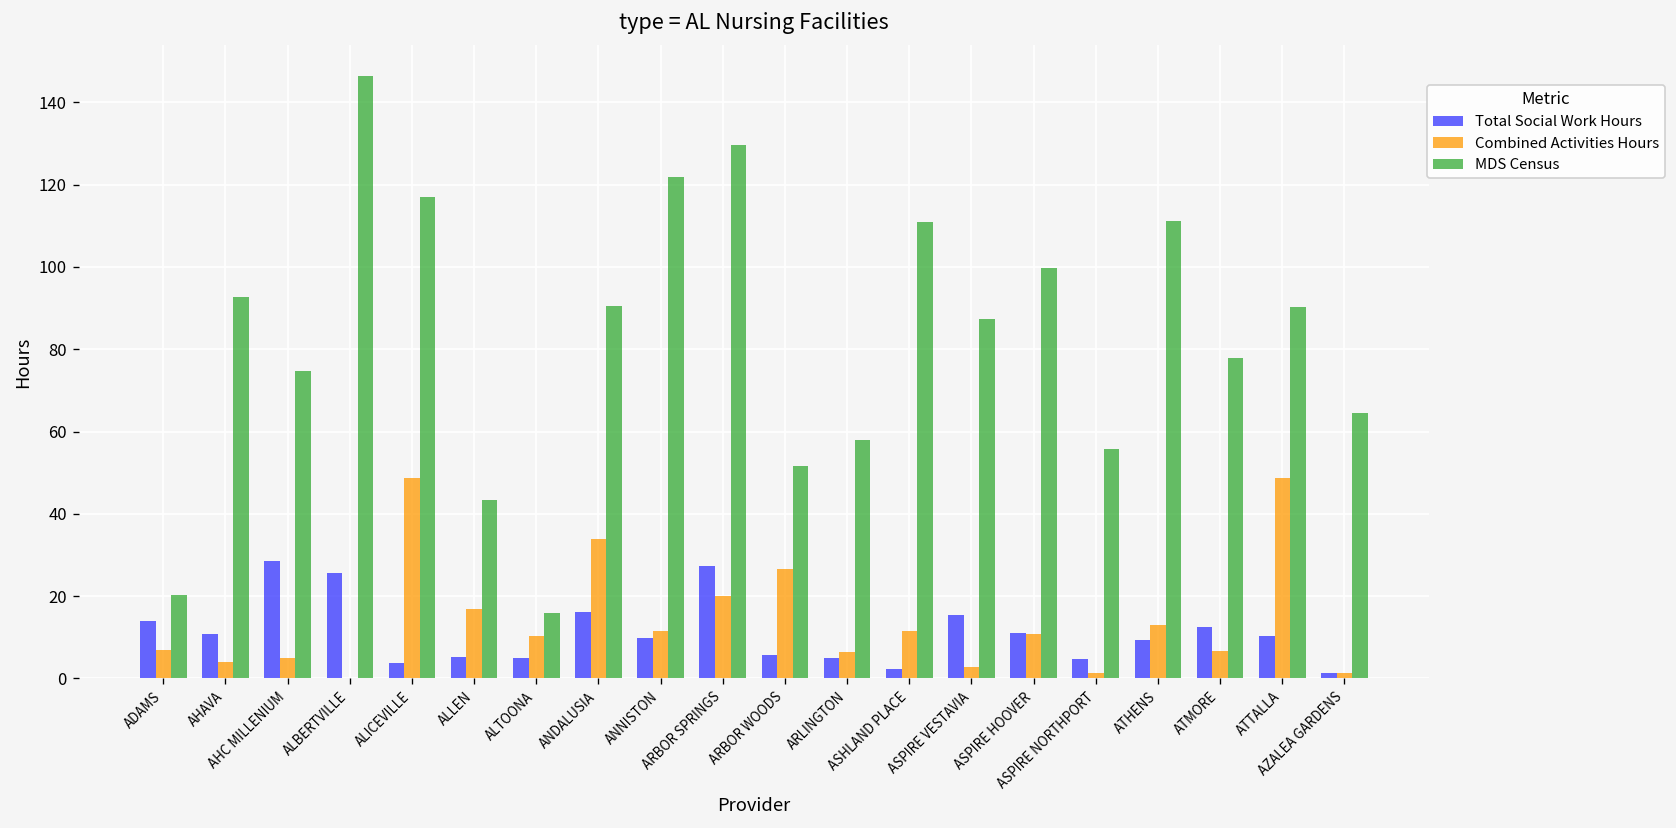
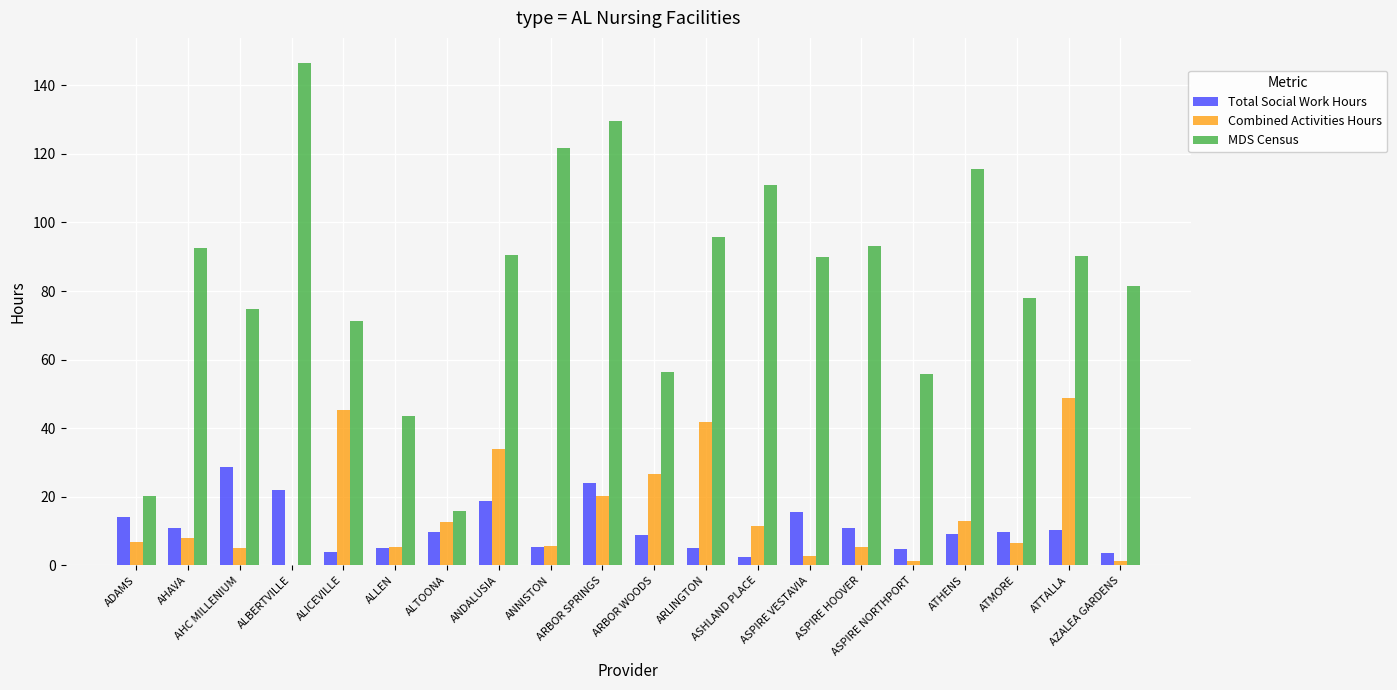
Combined Activities Hours, AHAVA: 4 -> 8
Total Social Work Hours, ALBERTVILLE: 26 -> 22
Combined Activities Hours, ALICEVILLE: 49 -> 45
MDS Census, ALICEVILLE: 117 -> 71
Combined Activities Hours, ALLEN: 17 -> 5
Total Social Work Hours, ALTOONA: 5 -> 10
Combined Activities Hours, ALTOONA: 10 -> 13
Total Social Work Hours, ANDALUSIA: 16 -> 19
Total Social Work Hours, ANNISTON: 10 -> 5
Combined Activities Hours, ANNISTON: 11 -> 6
Total Social Work Hours, ARBOR SPRINGS: 27 -> 24
Total Social Work Hours, ARBOR WOODS: 6 -> 9
MDS Census, ARBOR WOODS: 52 -> 56
Combined Activities Hours, ARLINGTON: 6 -> 42
MDS Census, ARLINGTON: 58 -> 96
MDS Census, ASPIRE VESTAVIA: 87 -> 90
Combined Activities Hours, ASPIRE HOOVER: 11 -> 5
MDS Census, ASPIRE HOOVER: 100 -> 93
MDS Census, ATHENS: 111 -> 116
Total Social Work Hours, ATMORE: 13 -> 10
Total Social Work Hours, AZALEA GARDENS: 1 -> 4
MDS Census, AZALEA GARDENS: 65 -> 81
